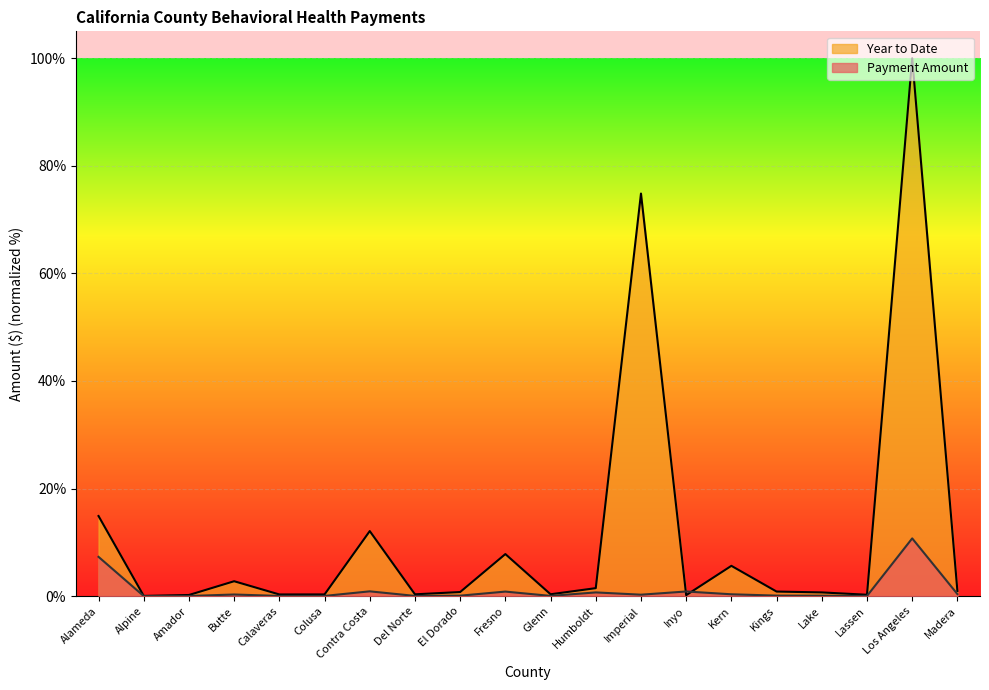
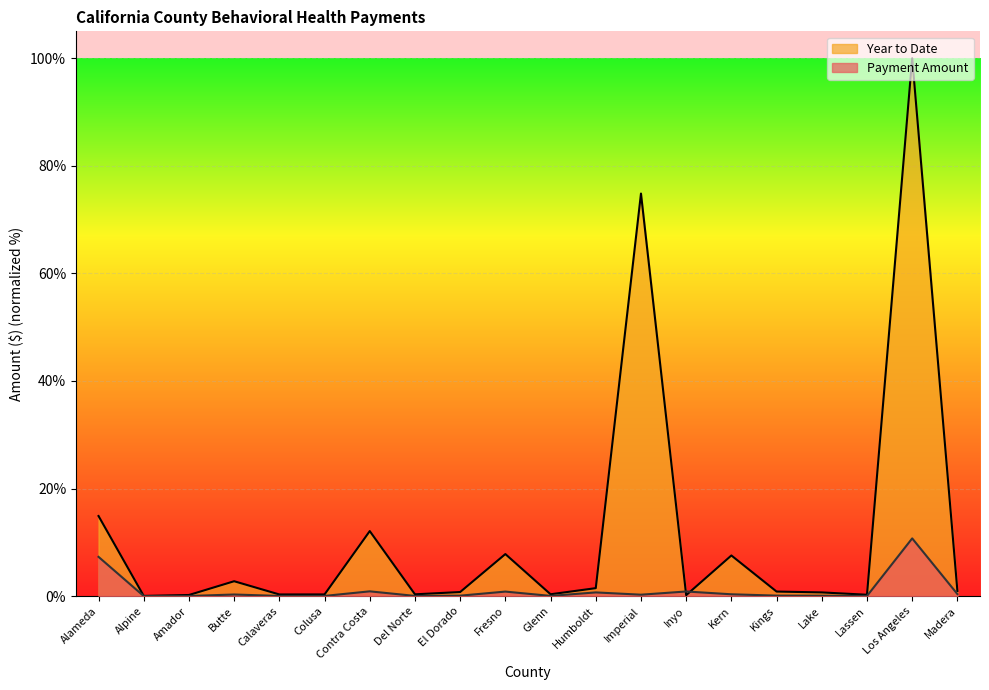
Year to Date, Kern: 6% -> 8%
